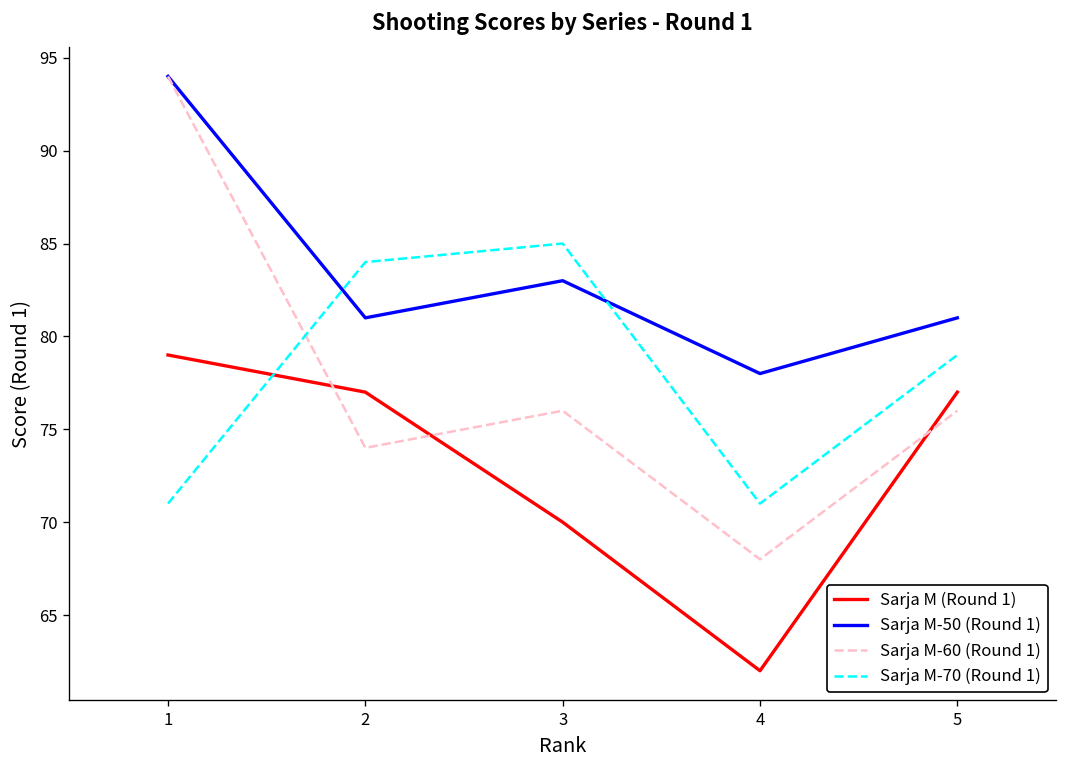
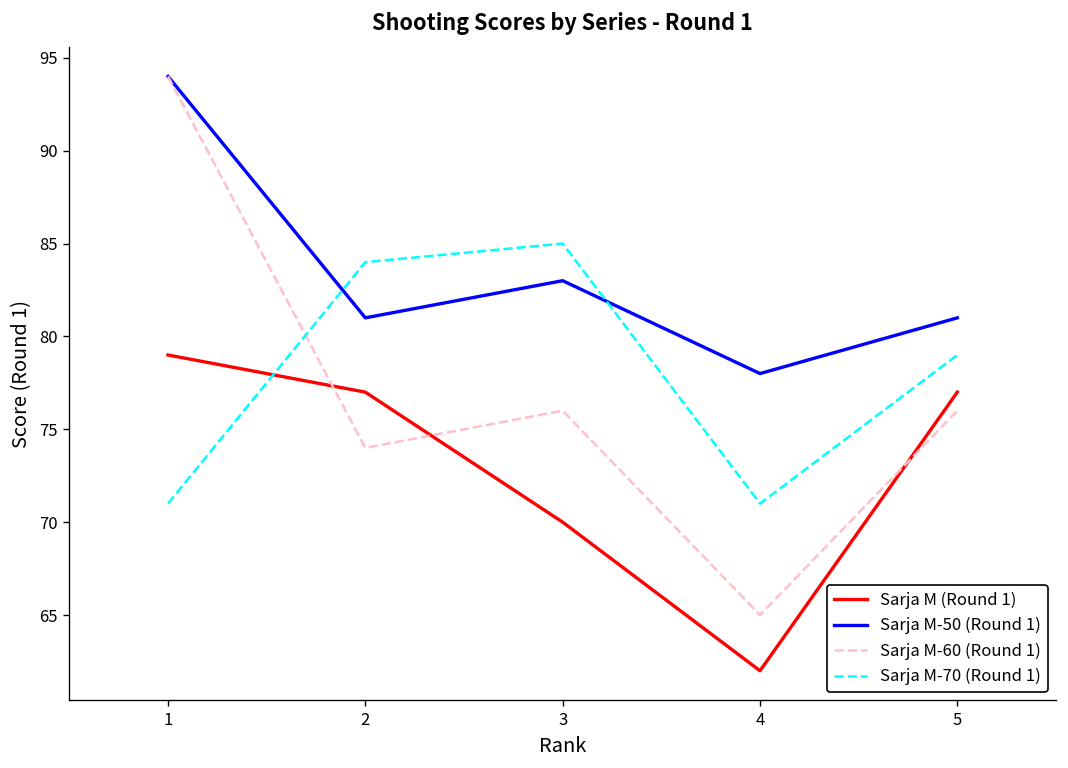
Sarja M-60 (Round 1), 4: 68 -> 65
